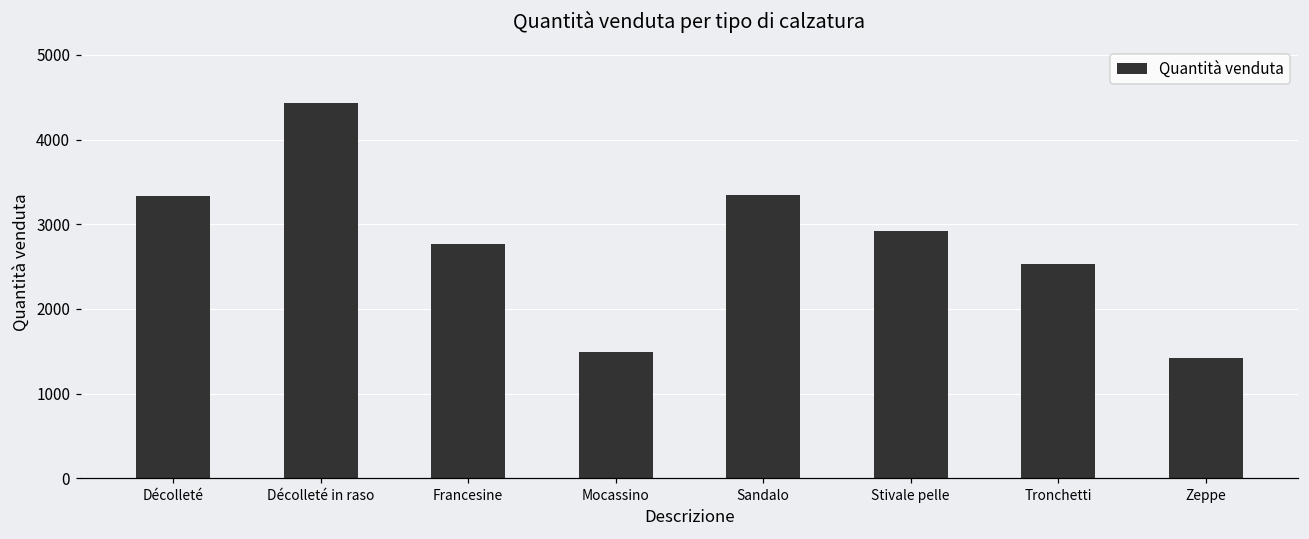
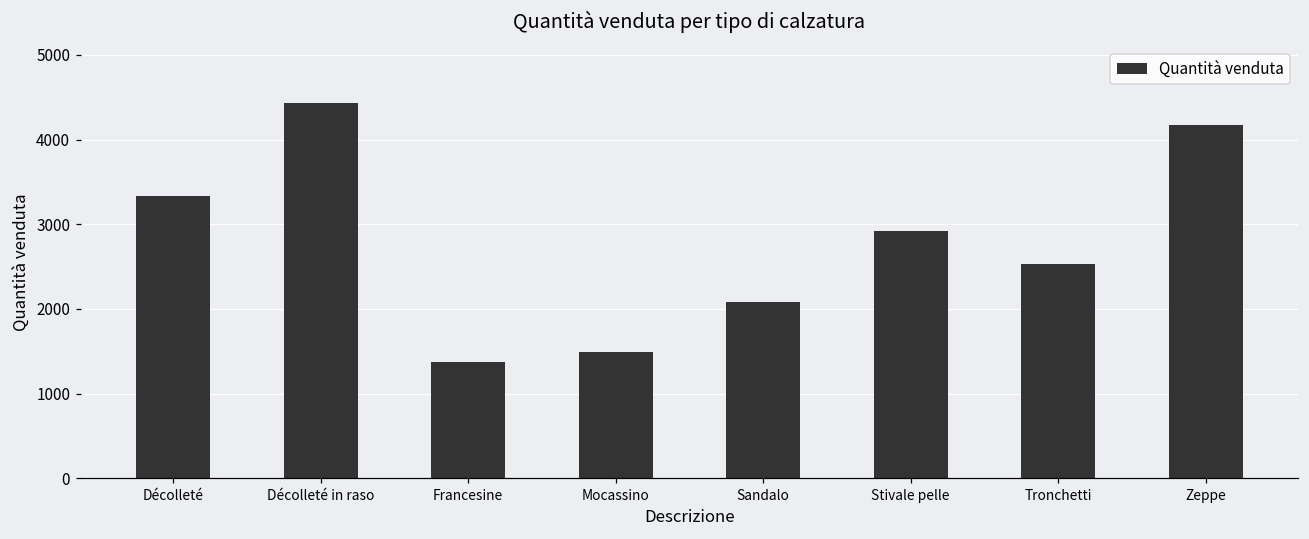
Francesine: 2800 -> 1400
Sandalo: 3300 -> 2100
Zeppe: 1400 -> 4200
